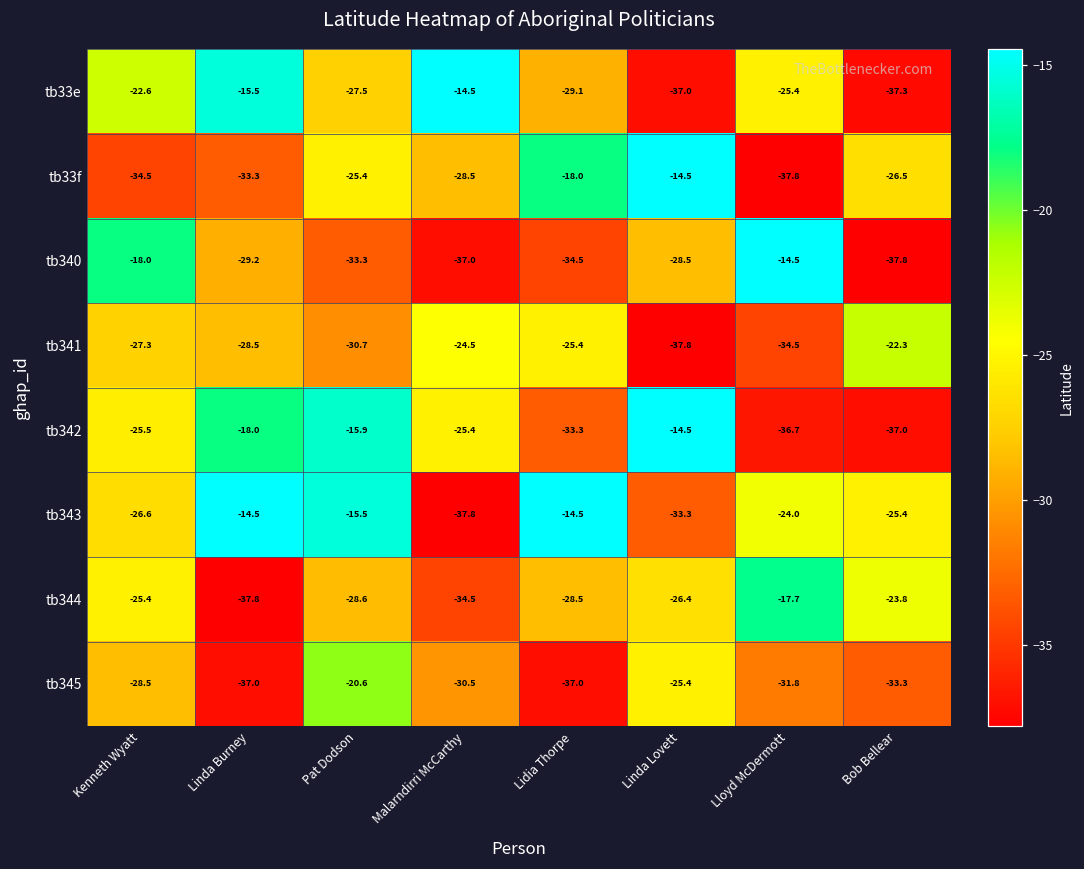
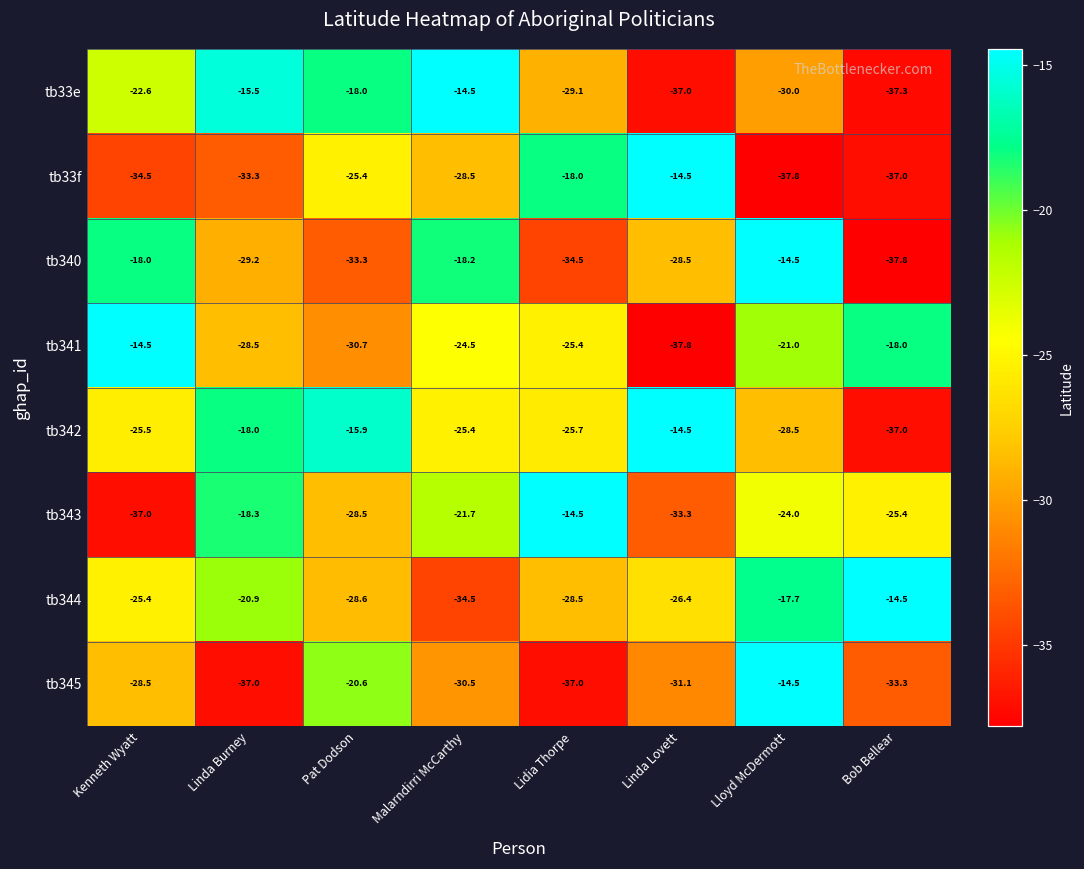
tb33e, Pat Dodson: -27.5 -> -18.0
tb33e, Lloyd McDermott: -25.4 -> -30.0
tb33f, Bob Bellear: -26.5 -> -37.0
tb340, Malarndirri McCarthy: -37.0 -> -18.2
tb341, Kenneth Wyatt: -27.3 -> -14.5
tb341, Lloyd McDermott: -34.5 -> -21.0
tb341, Bob Bellear: -22.3 -> -18.0
tb342, Lidia Thorpe: -33.3 -> -25.7
tb342, Lloyd McDermott: -36.7 -> -28.5
tb343, Kenneth Wyatt: -26.6 -> -37.0
tb343, Linda Burney: -14.5 -> -18.3
tb343, Pat Dodson: -15.5 -> -28.5
tb343, Malarndirri McCarthy: -37.8 -> -21.7
tb344, Linda Burney: -37.8 -> -20.9
tb344, Bob Bellear: -23.8 -> -14.5
tb345, Linda Lovett: -25.4 -> -31.1
tb345, Lloyd McDermott: -31.8 -> -14.5
